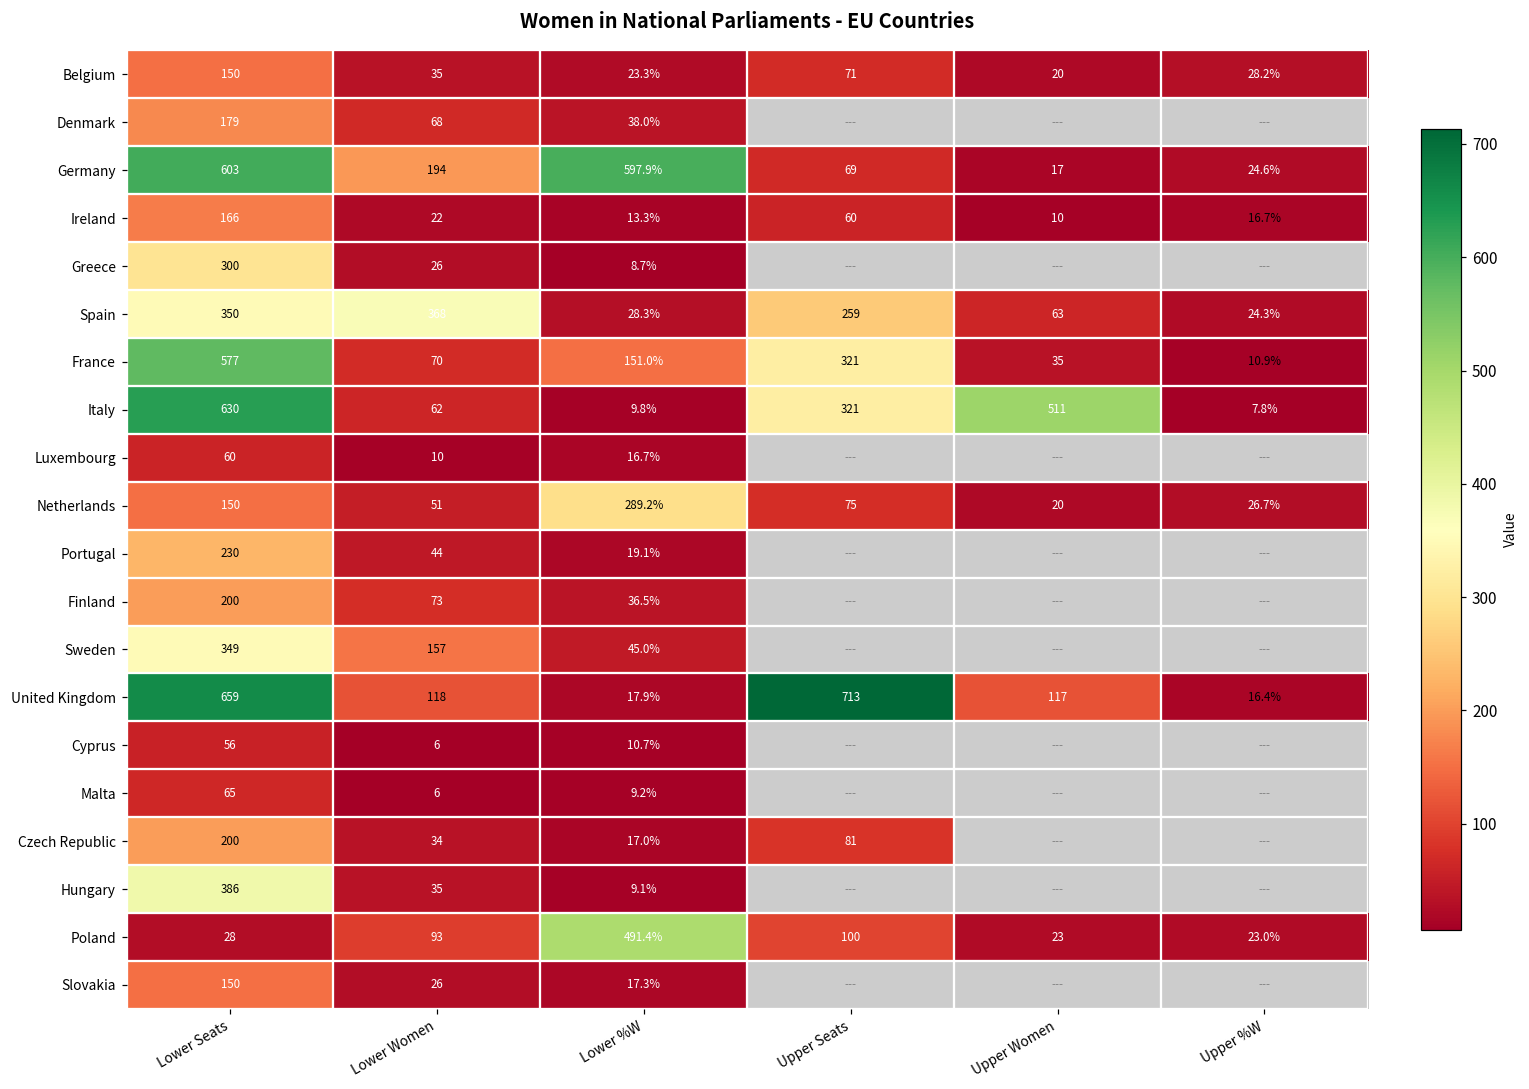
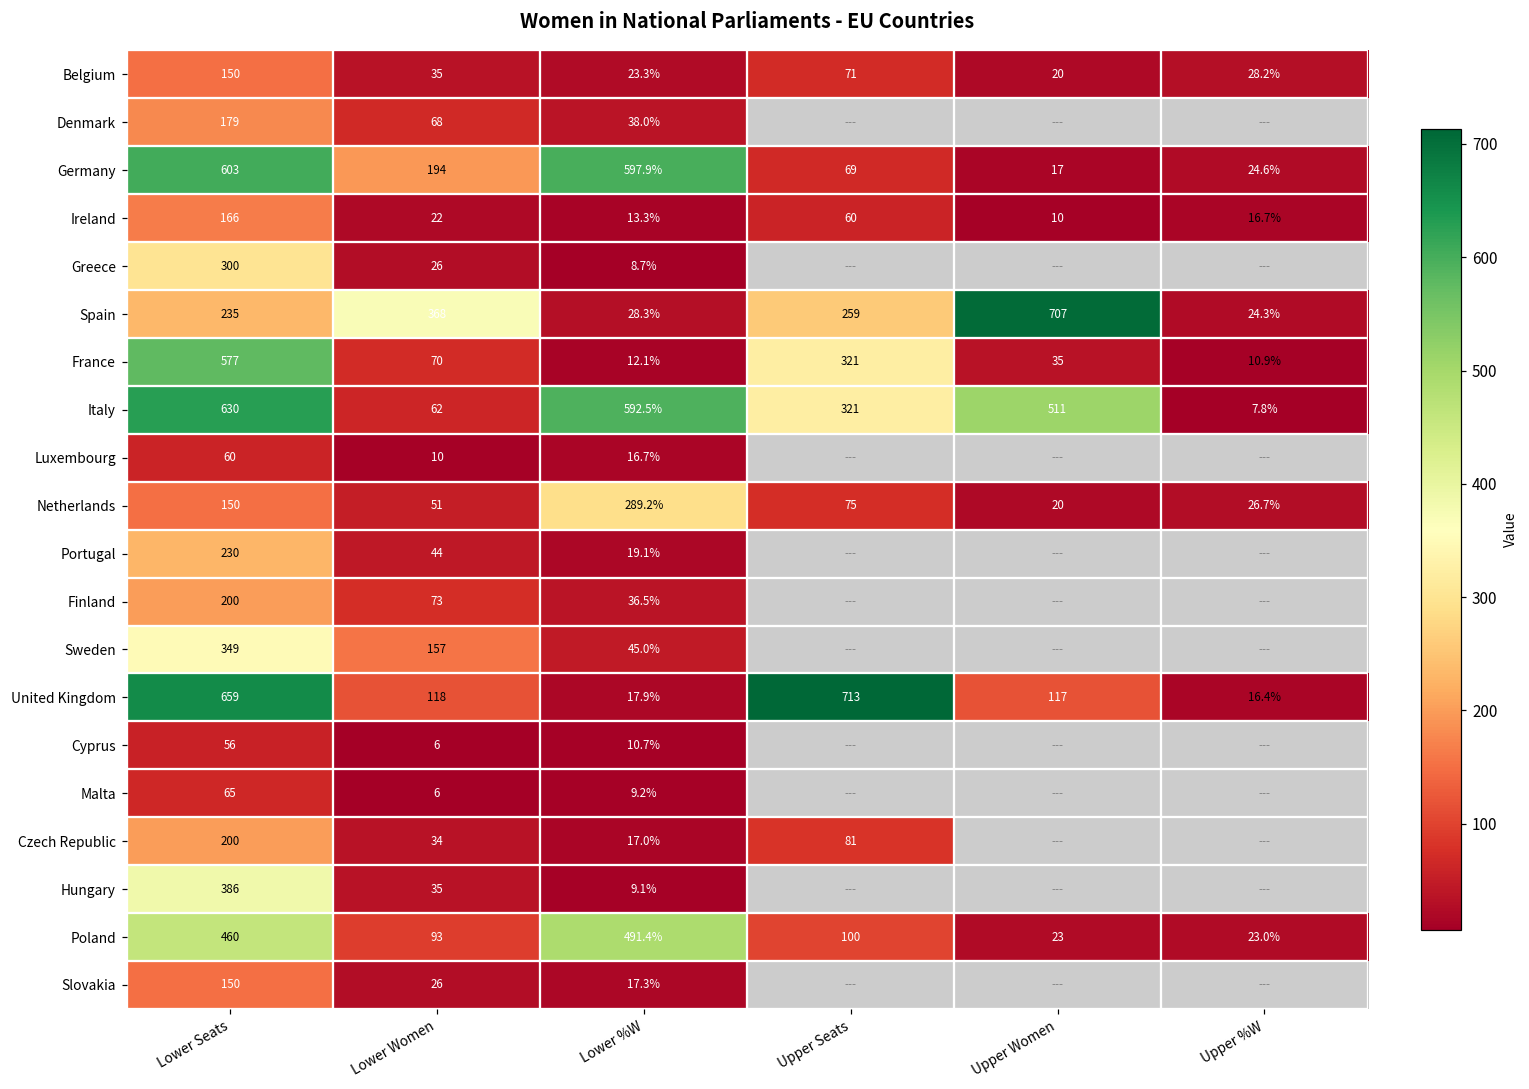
Spain, Lower Seats: 350 -> 235
Spain, Upper Women: 63 -> 707
France, Lower %W: 151.0% -> 12.1%
Italy, Lower %W: 9.8% -> 592.5%
Poland, Lower Seats: 28 -> 460
